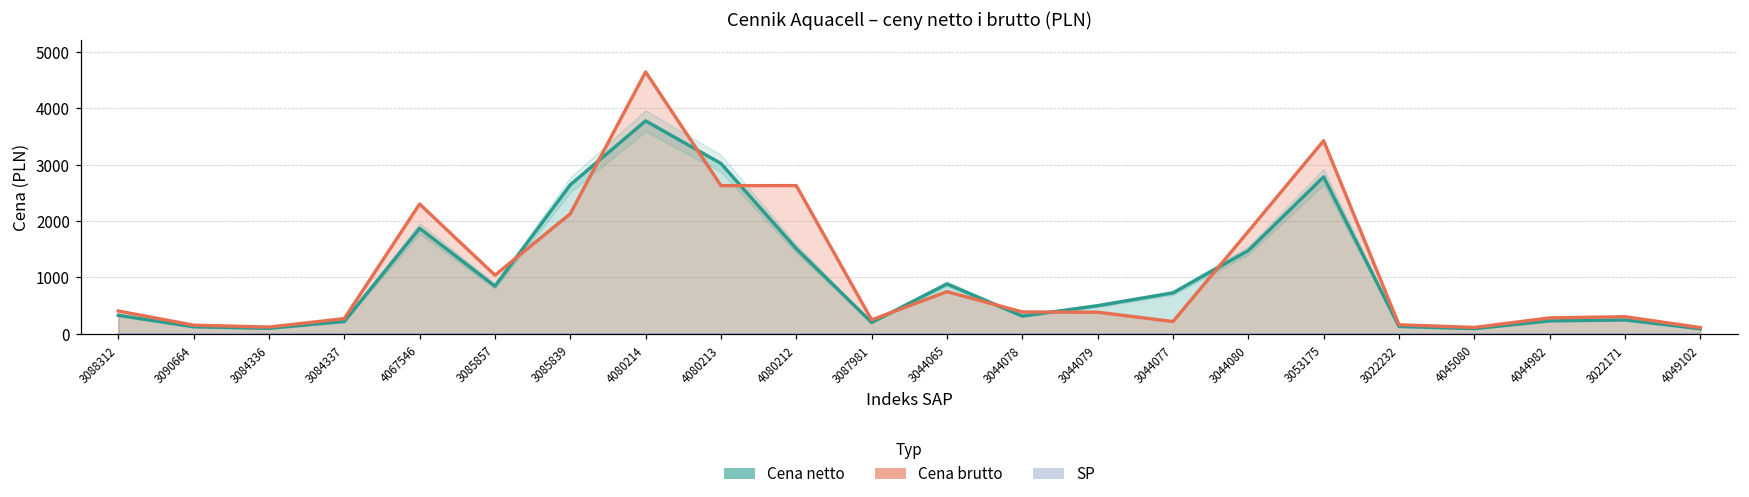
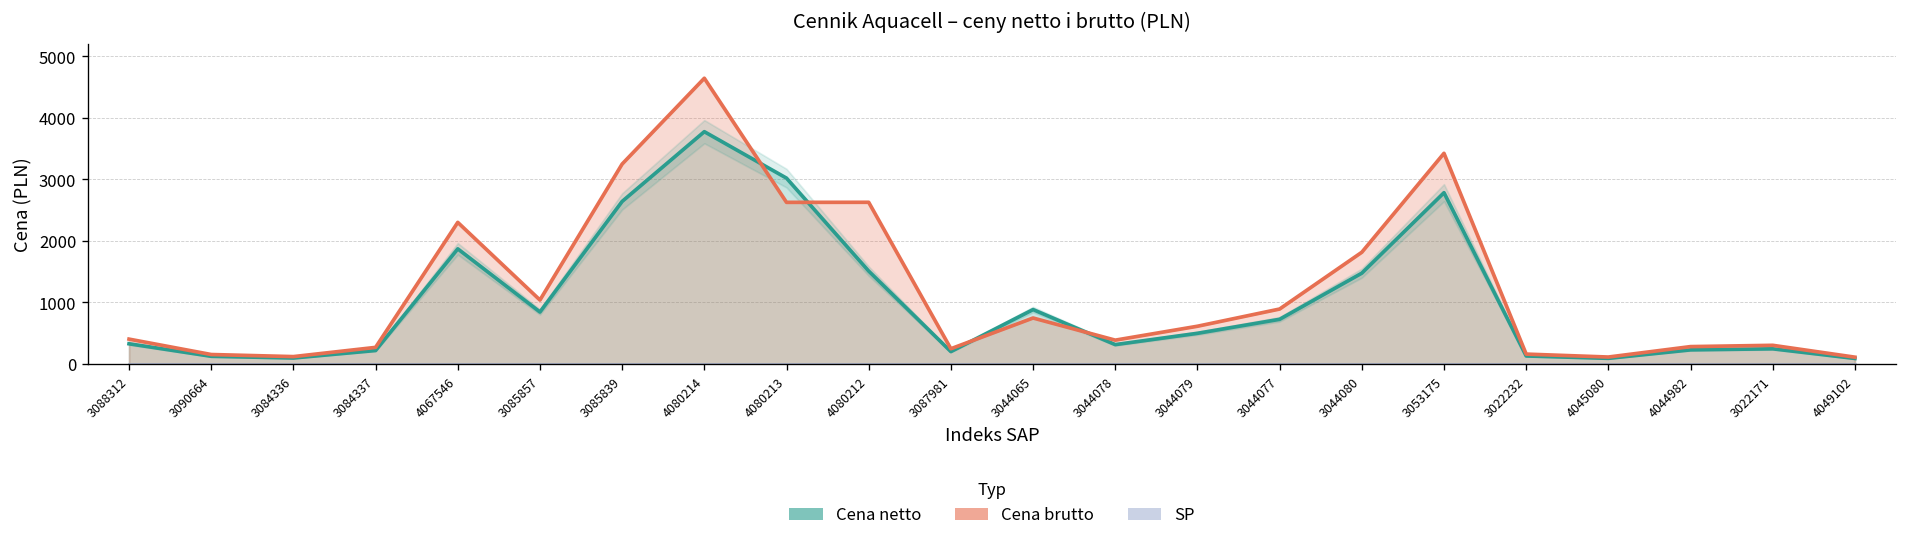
Cena brutto, 3085839: 2100 -> 3300
Cena brutto, 3044079: 400 -> 600
Cena brutto, 3044077: 200 -> 900
